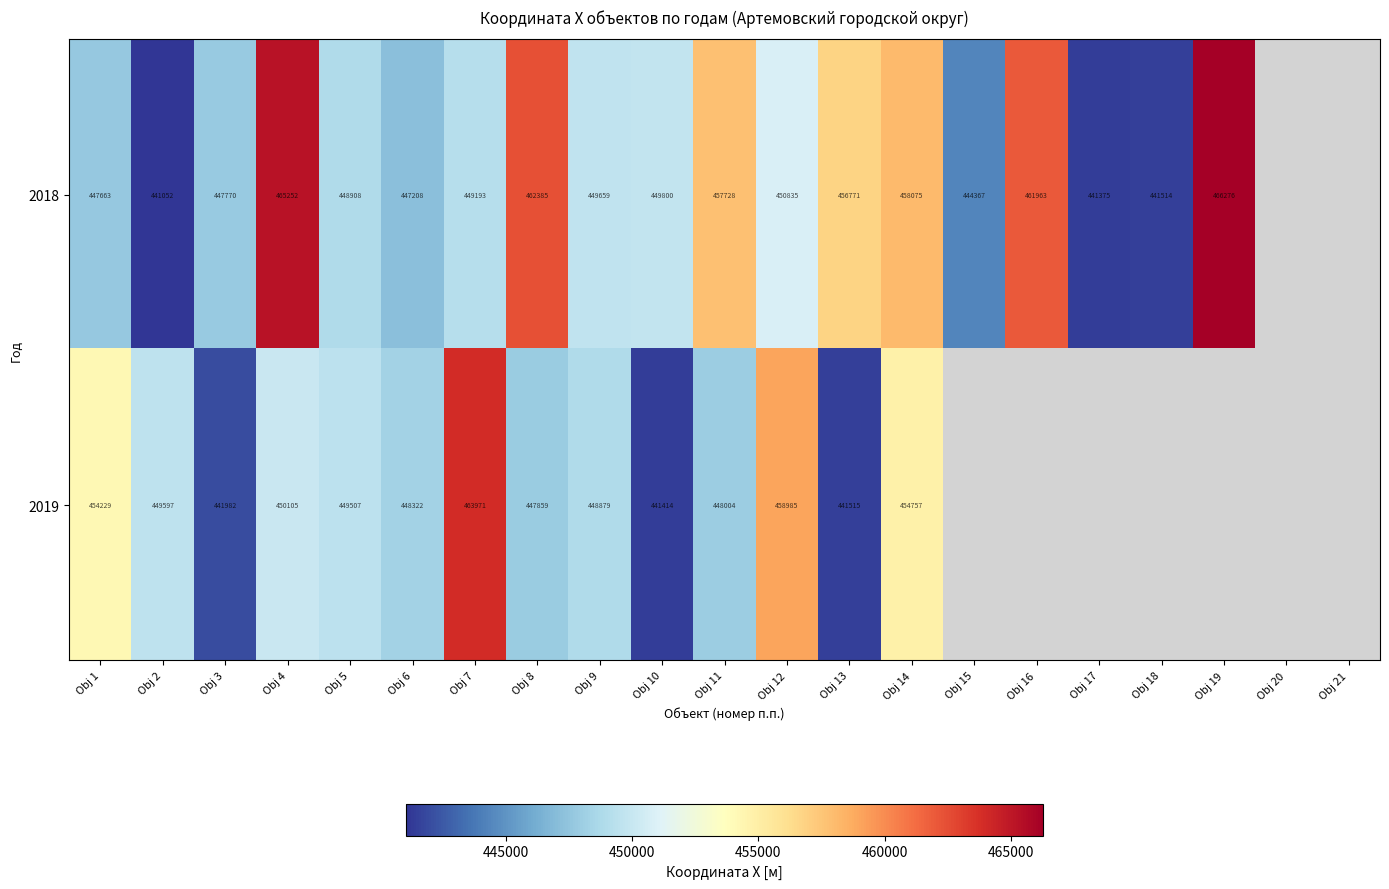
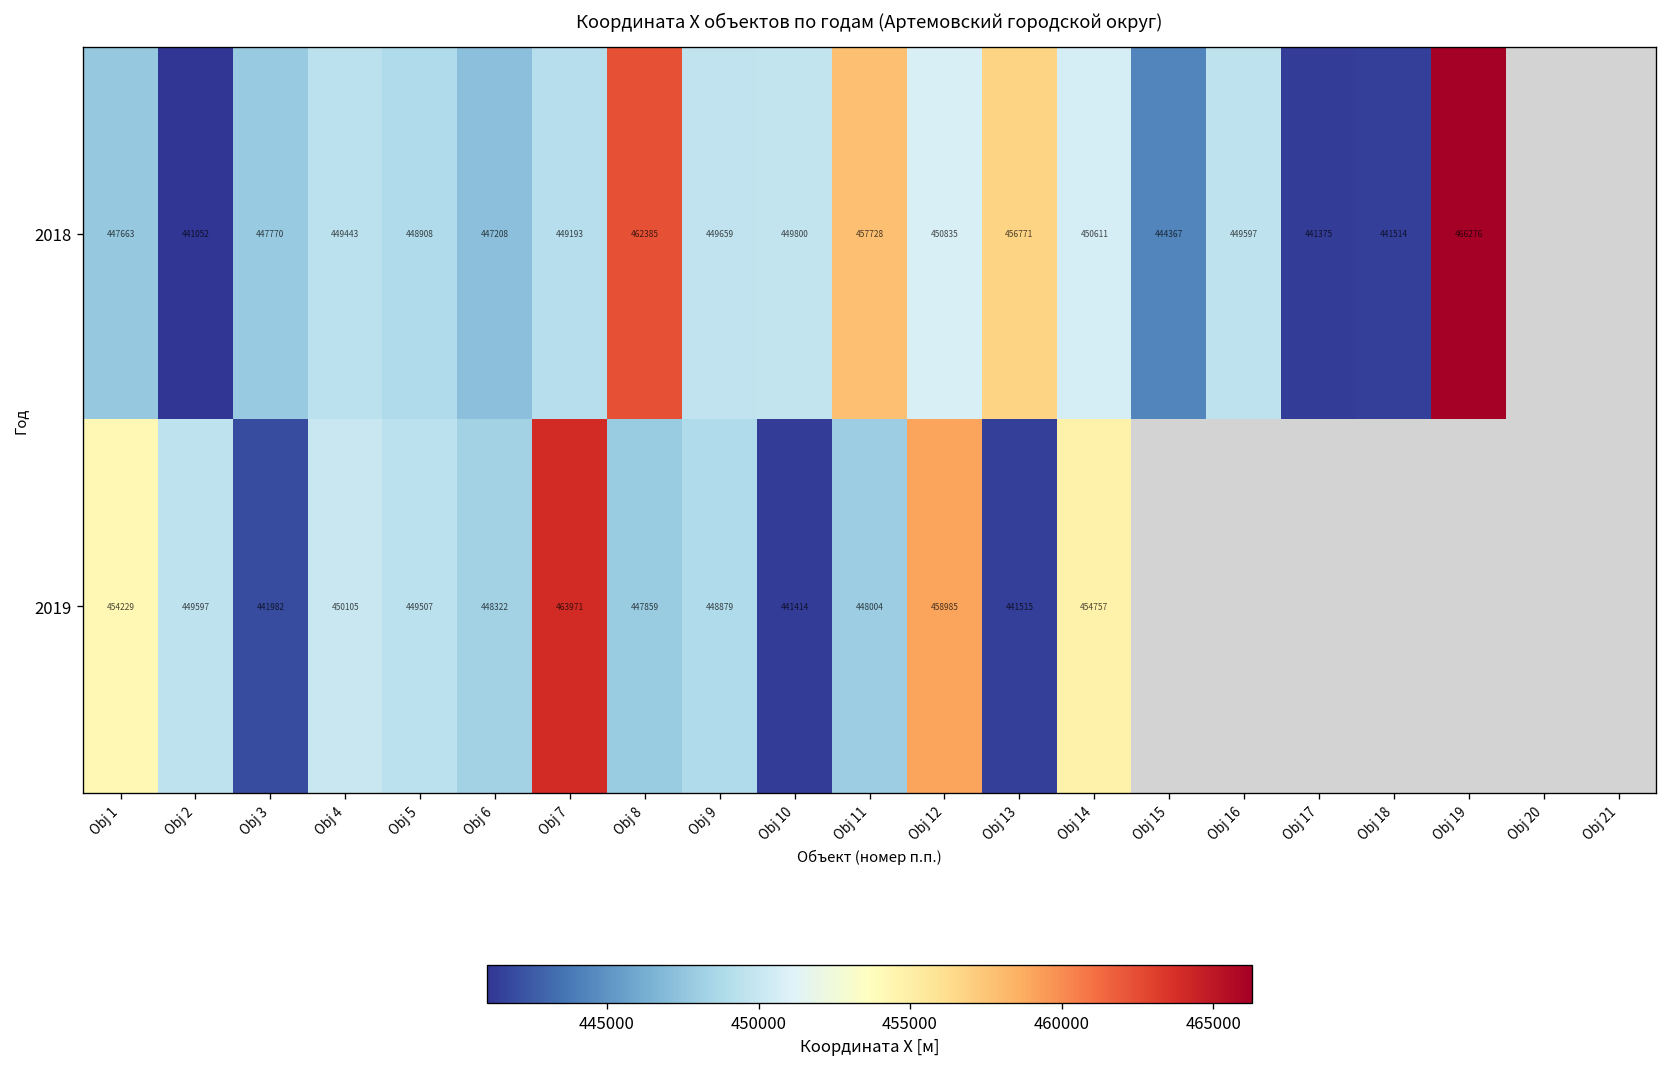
2018, Obj 4: 465252 -> 449443
2018, Obj 14: 458075 -> 450611
2018, Obj 16: 461963 -> 449597
